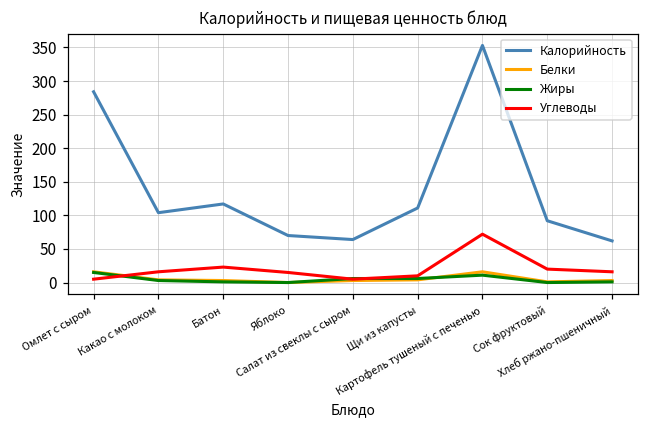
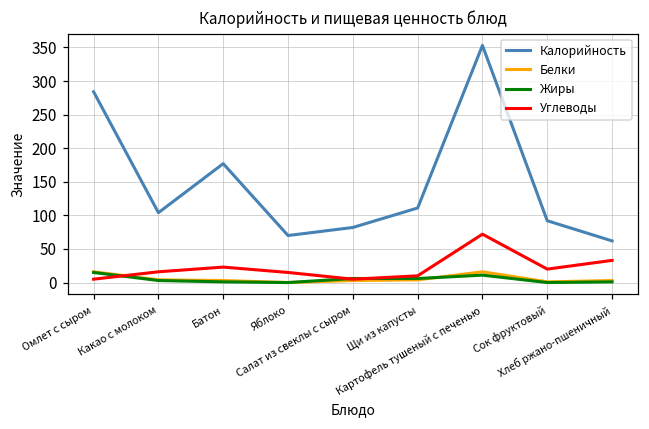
Калорийность, Батон: 120 -> 180
Калорийность, Салат из свеклы с сыром: 60 -> 80
Углеводы, Хлеб ржано-пшеничный: 20 -> 30
